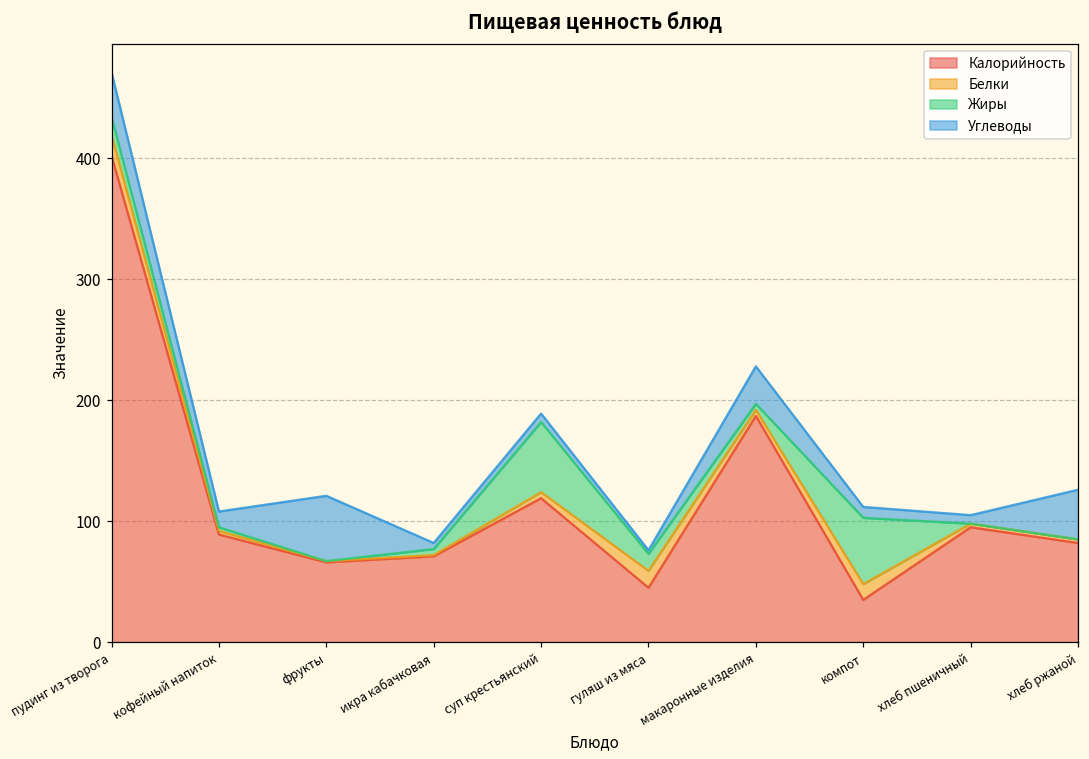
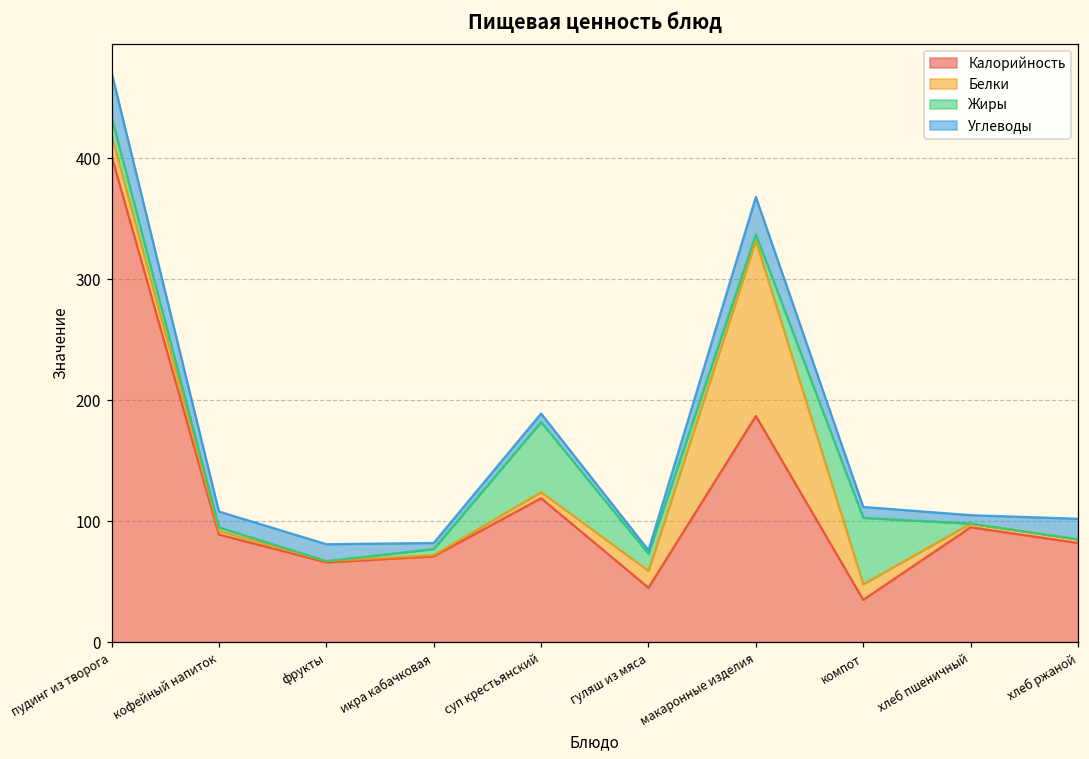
Углеводы, фрукты: 54 -> 14
Белки, макаронные изделия: 5 -> 145
Углеводы, хлеб ржаной: 41 -> 17
